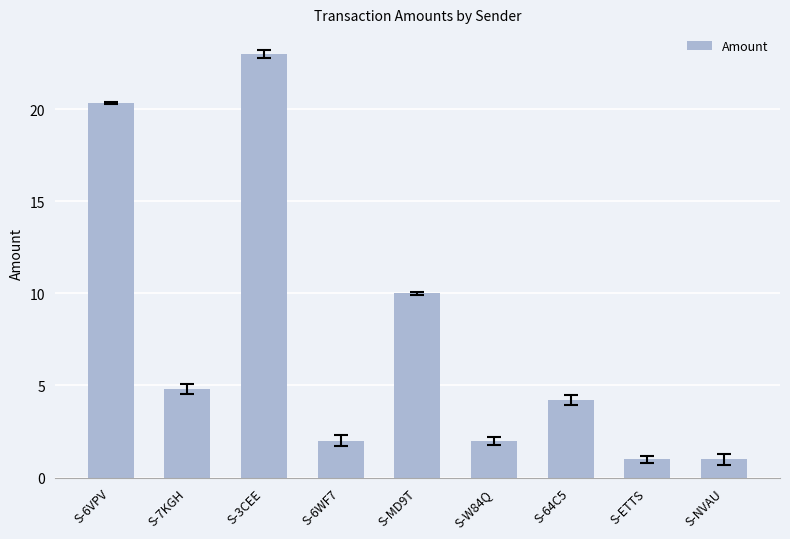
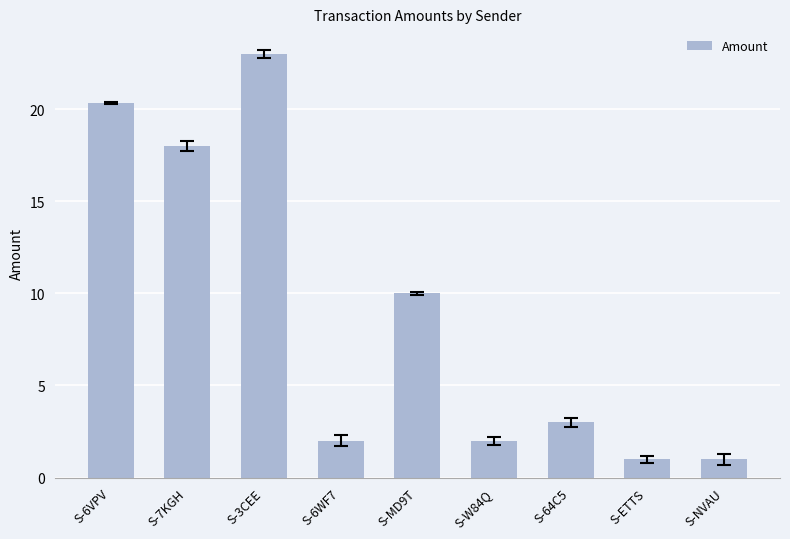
Amount, S-7KGH: 4.8 -> 18.0
Amount, S-64C5: 4.2 -> 3.0
